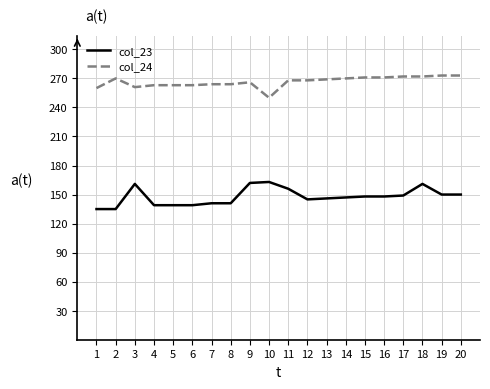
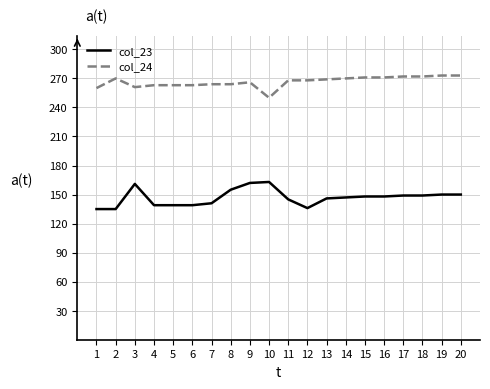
col_23, 8: 140 -> 160
col_23, 11: 160 -> 150
col_23, 12: 150 -> 140
col_23, 18: 160 -> 150
